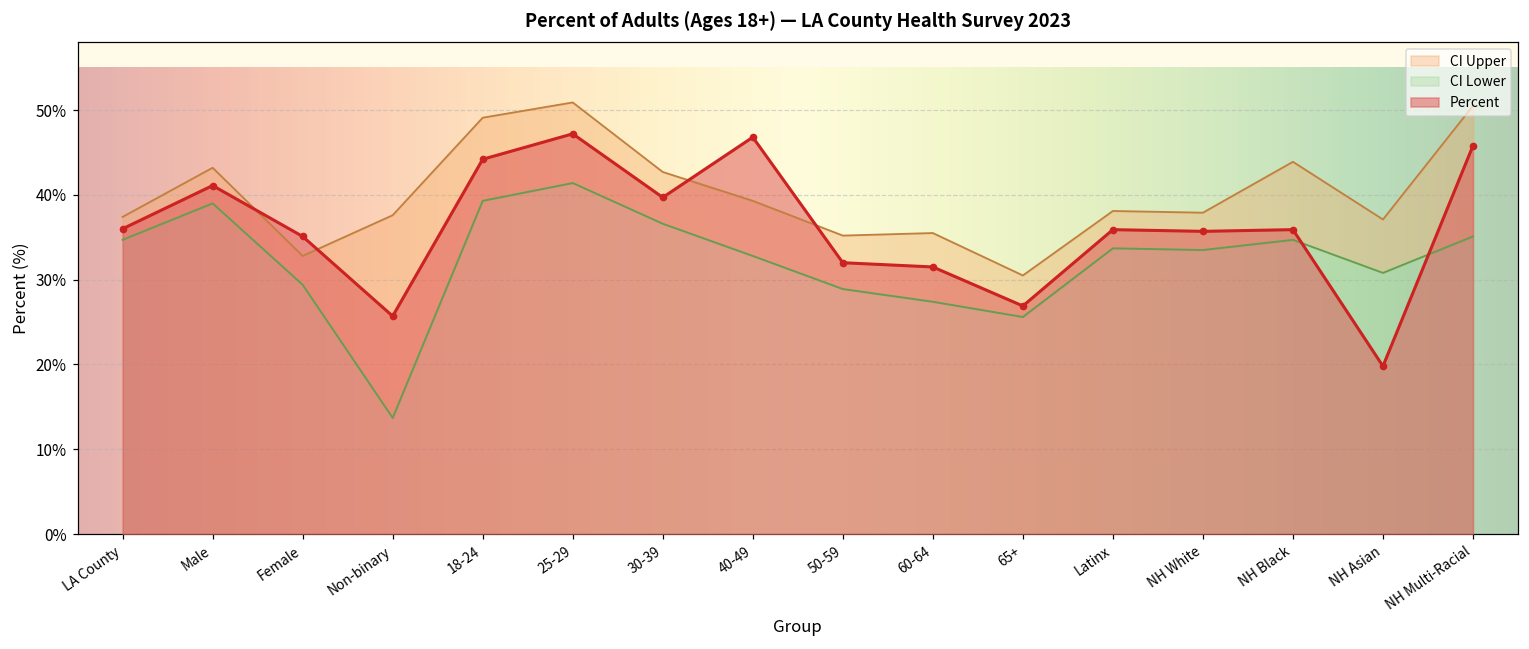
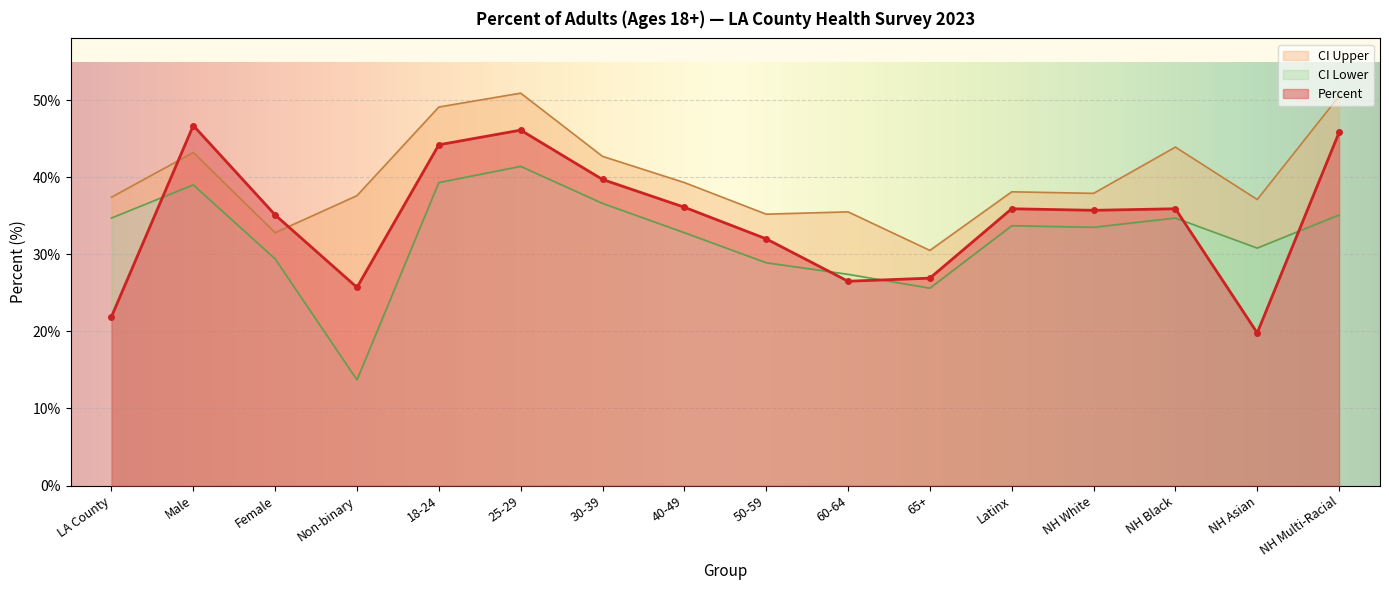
Percent, LA County: 36% -> 22%
Percent, Male: 41% -> 47%
Percent, 25-29: 47% -> 46%
Percent, 40-49: 47% -> 36%
Percent, 60-64: 32% -> 27%
